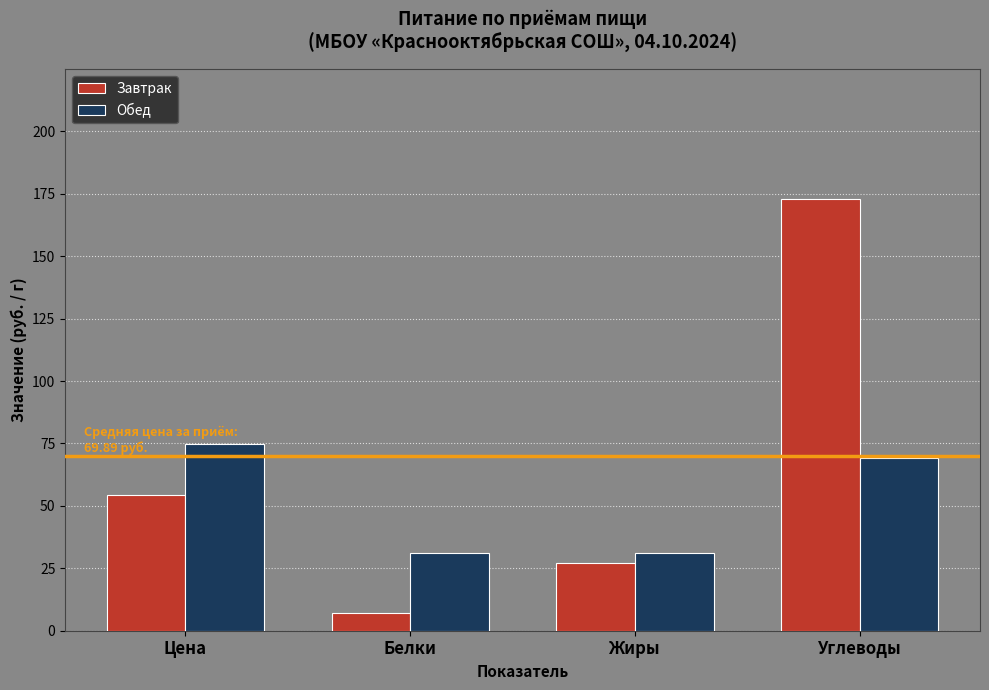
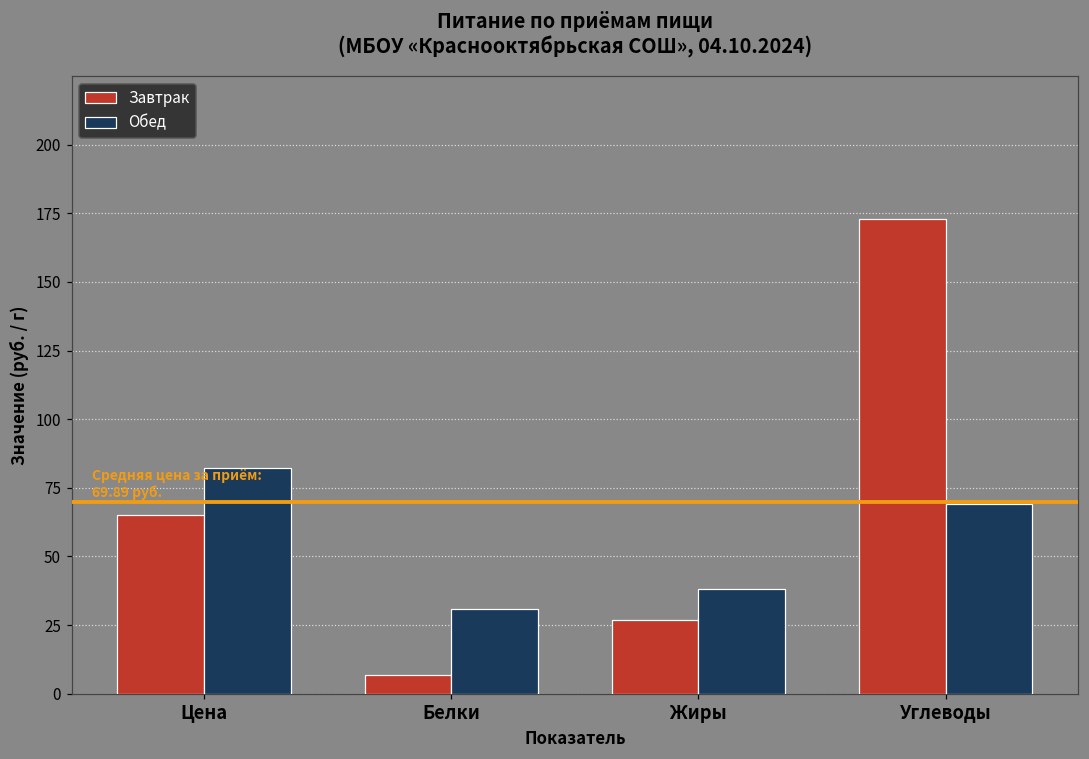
Завтрак, Цена: 54 -> 65
Обед, Цена: 75 -> 82
Обед, Жиры: 31 -> 38
